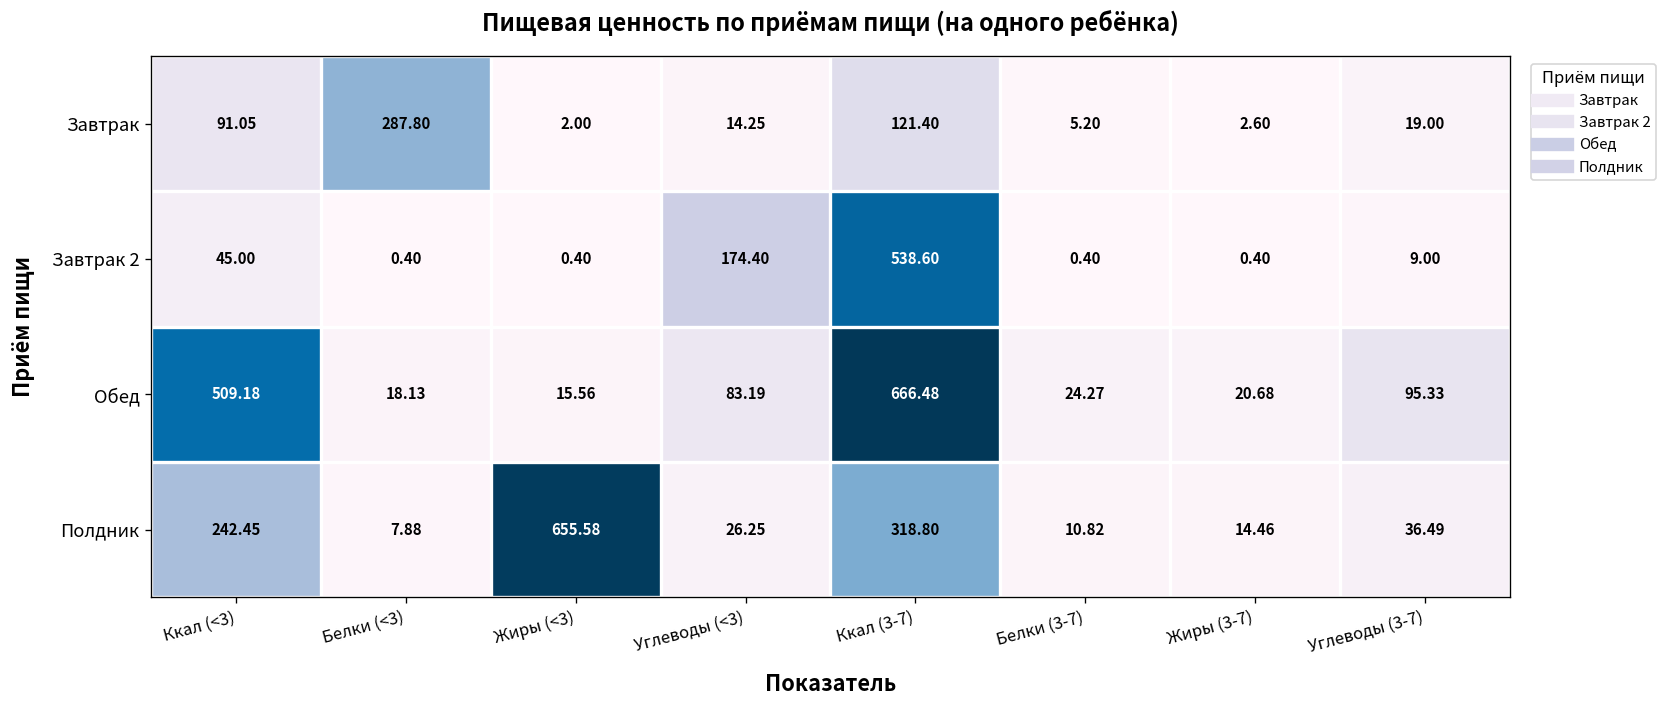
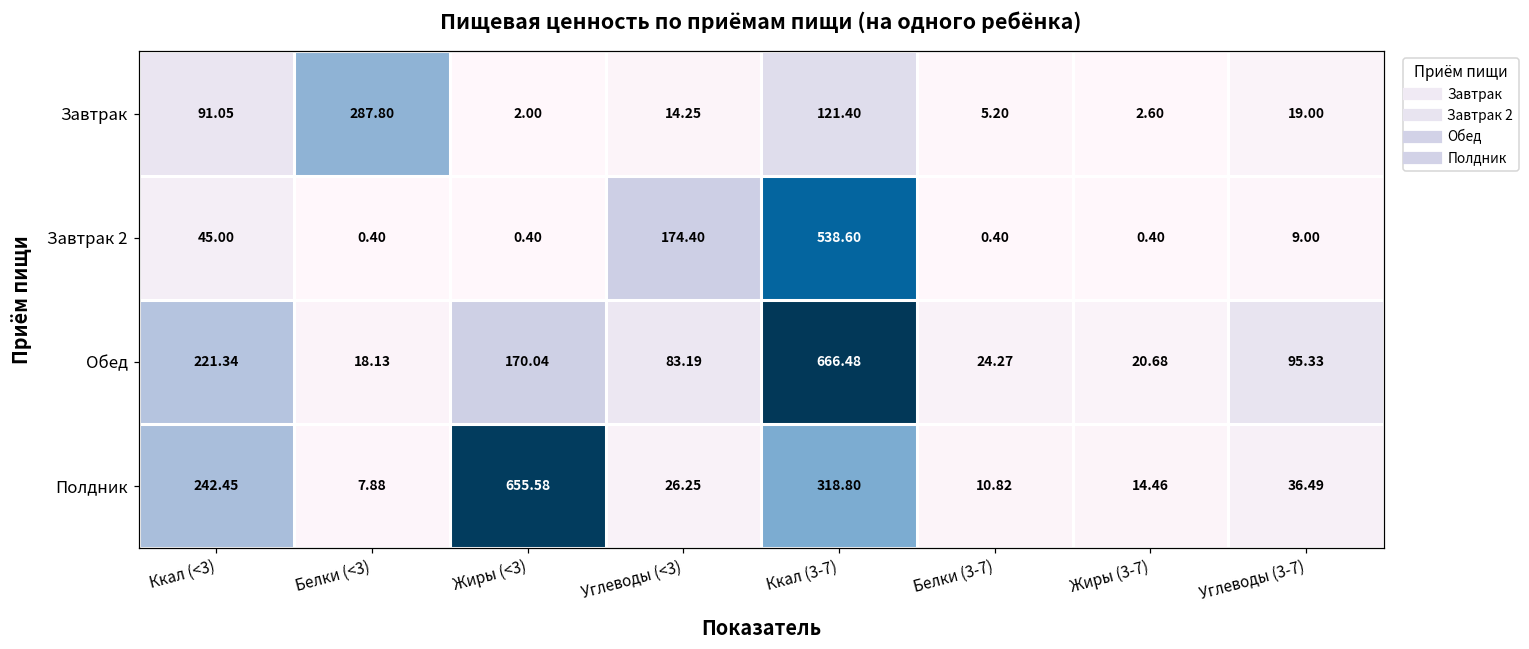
Обед, Ккал (<3): 509.18 -> 221.34
Обед, Жиры (<3): 15.56 -> 170.04
